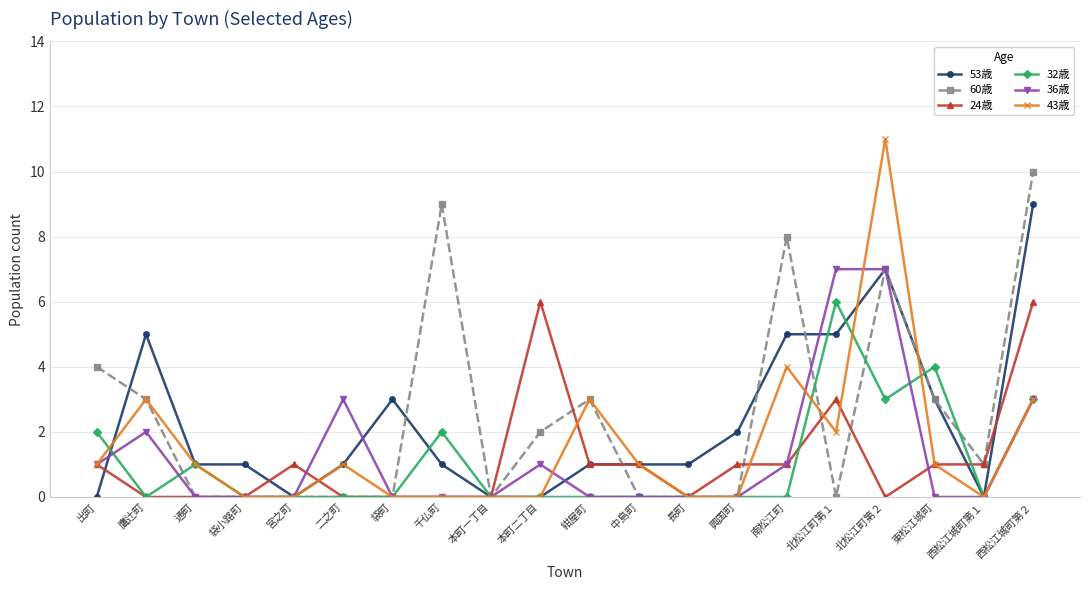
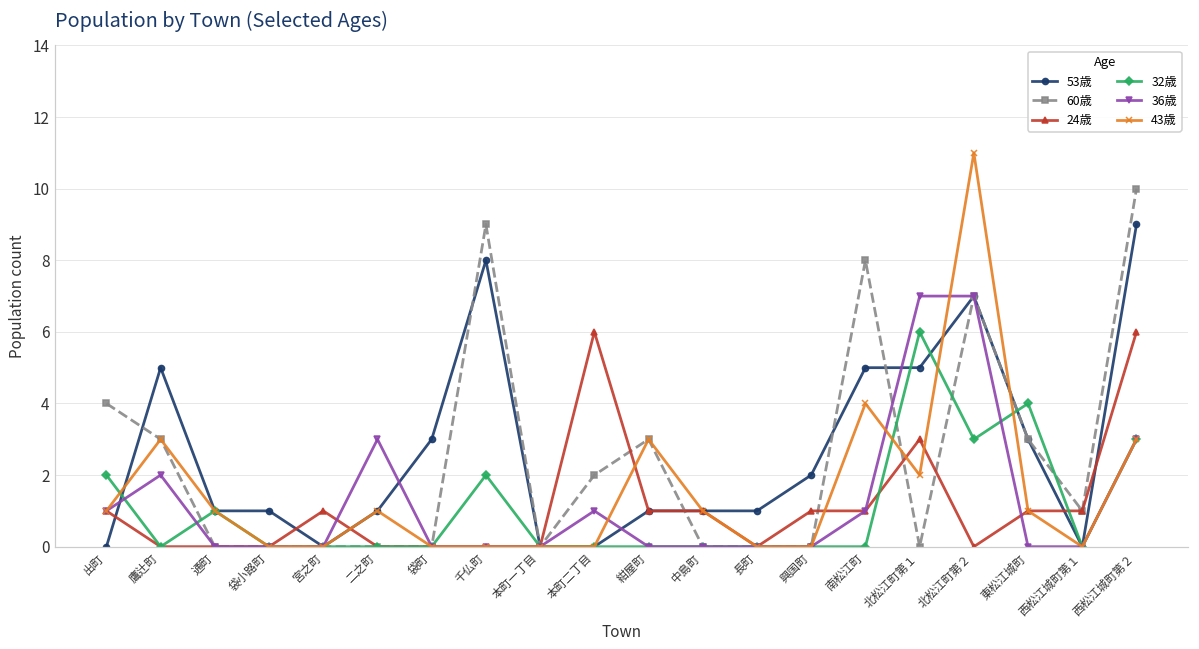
53歳, 千仏町: 1 -> 8
